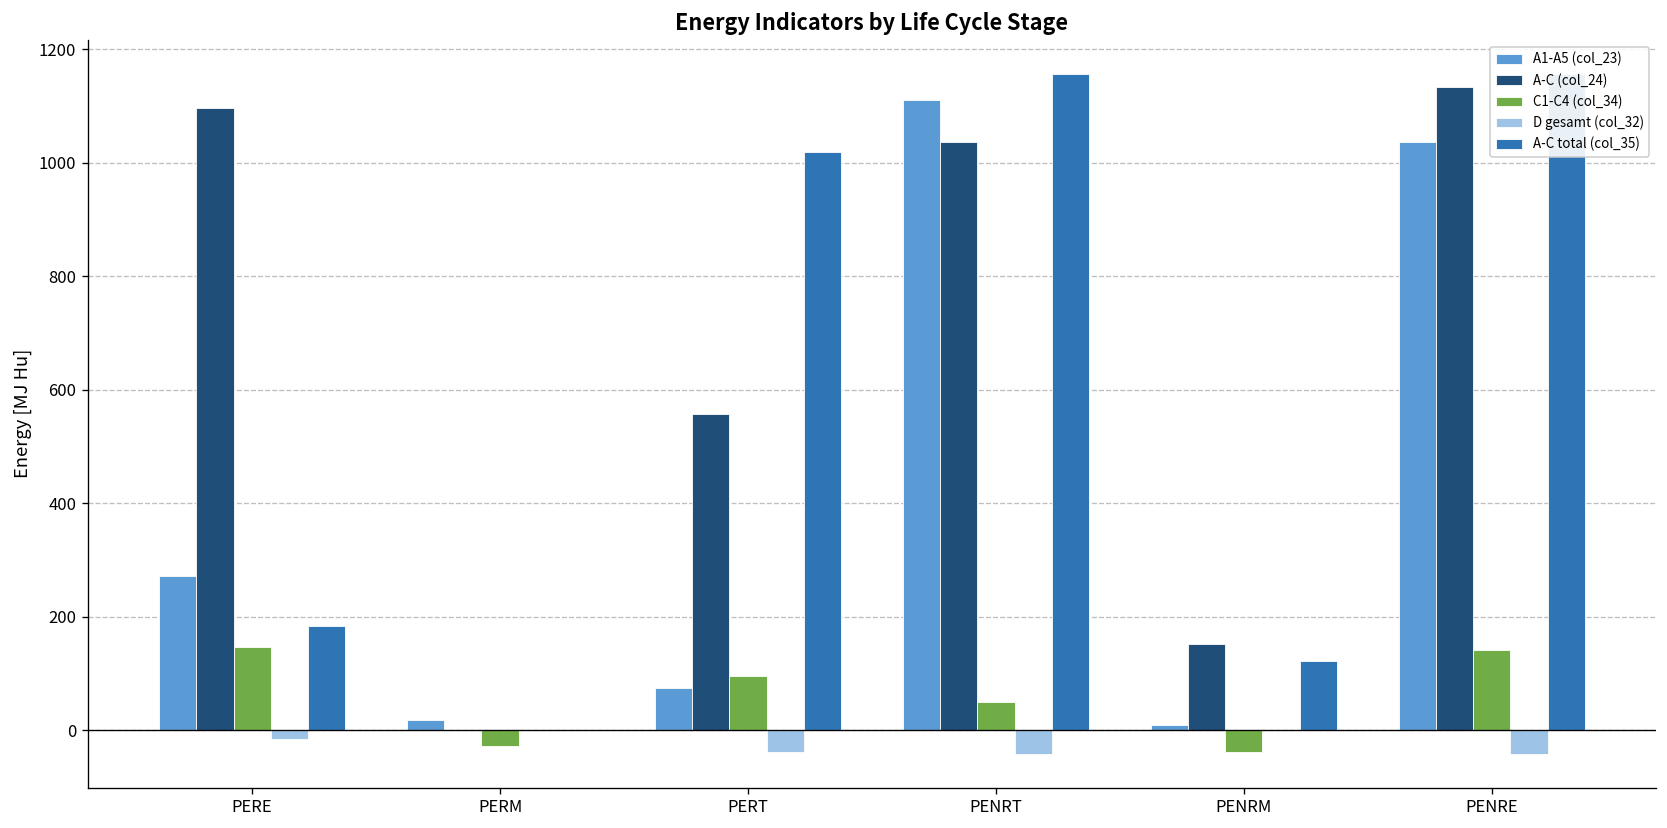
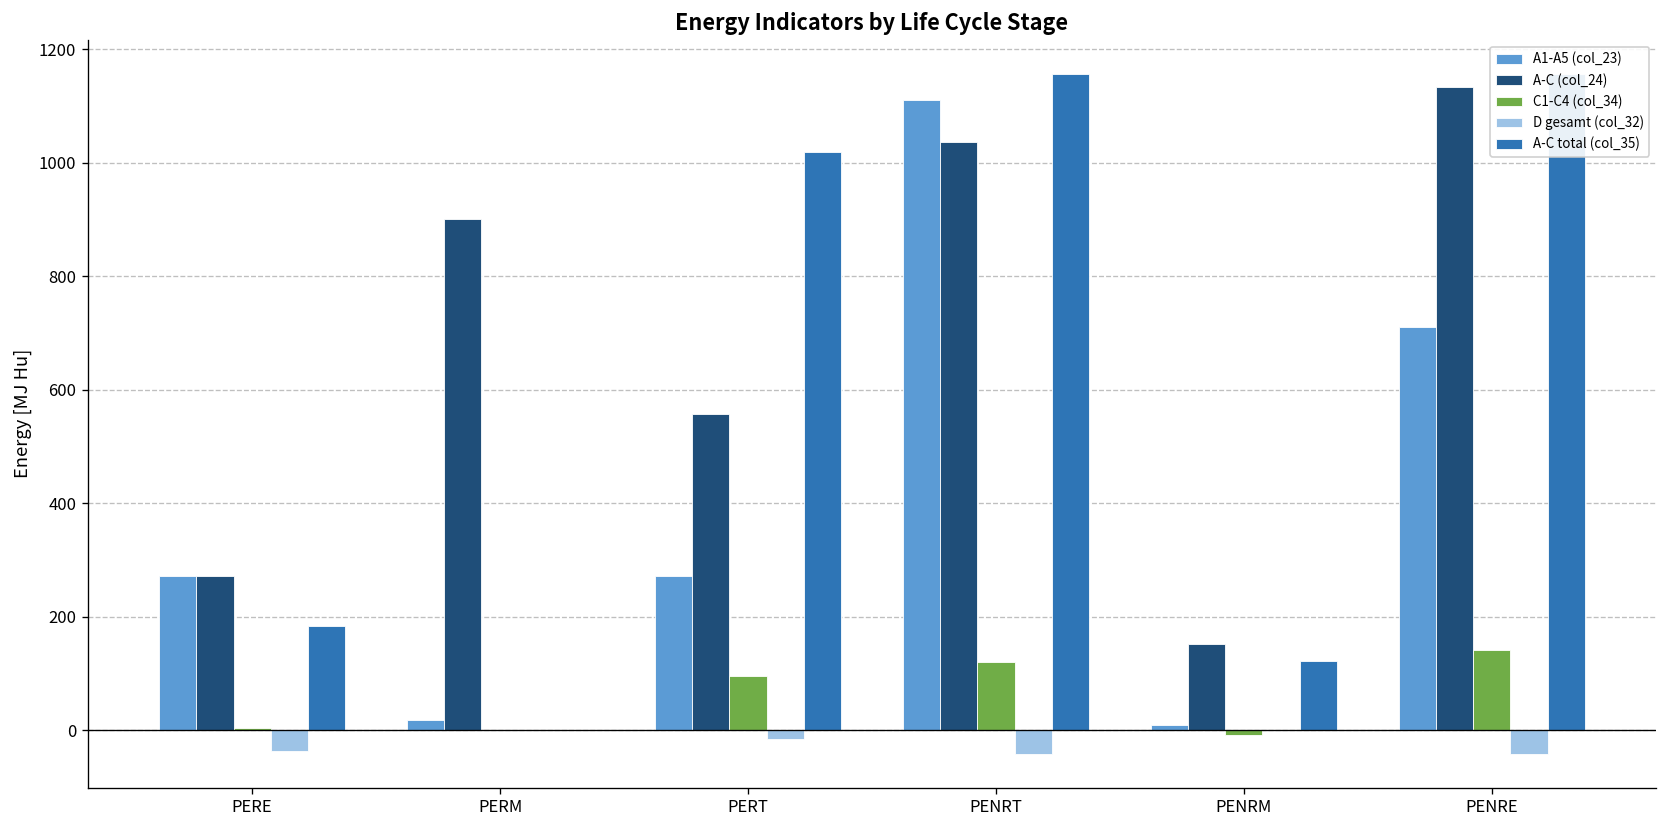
A-C (col_24), PERE: 1100 -> 270
C1-C4 (col_34), PERE: 150 -> 0
D gesamt (col_32), PERE: -10 -> -40
A-C (col_24), PERM: 0 -> 900
C1-C4 (col_34), PERM: -30 -> 0
A1-A5 (col_23), PERT: 70 -> 270
D gesamt (col_32), PERT: -40 -> -10
C1-C4 (col_34), PENRT: 50 -> 120
C1-C4 (col_34), PENRM: -40 -> -10
A1-A5 (col_23), PENRE: 1040 -> 710
